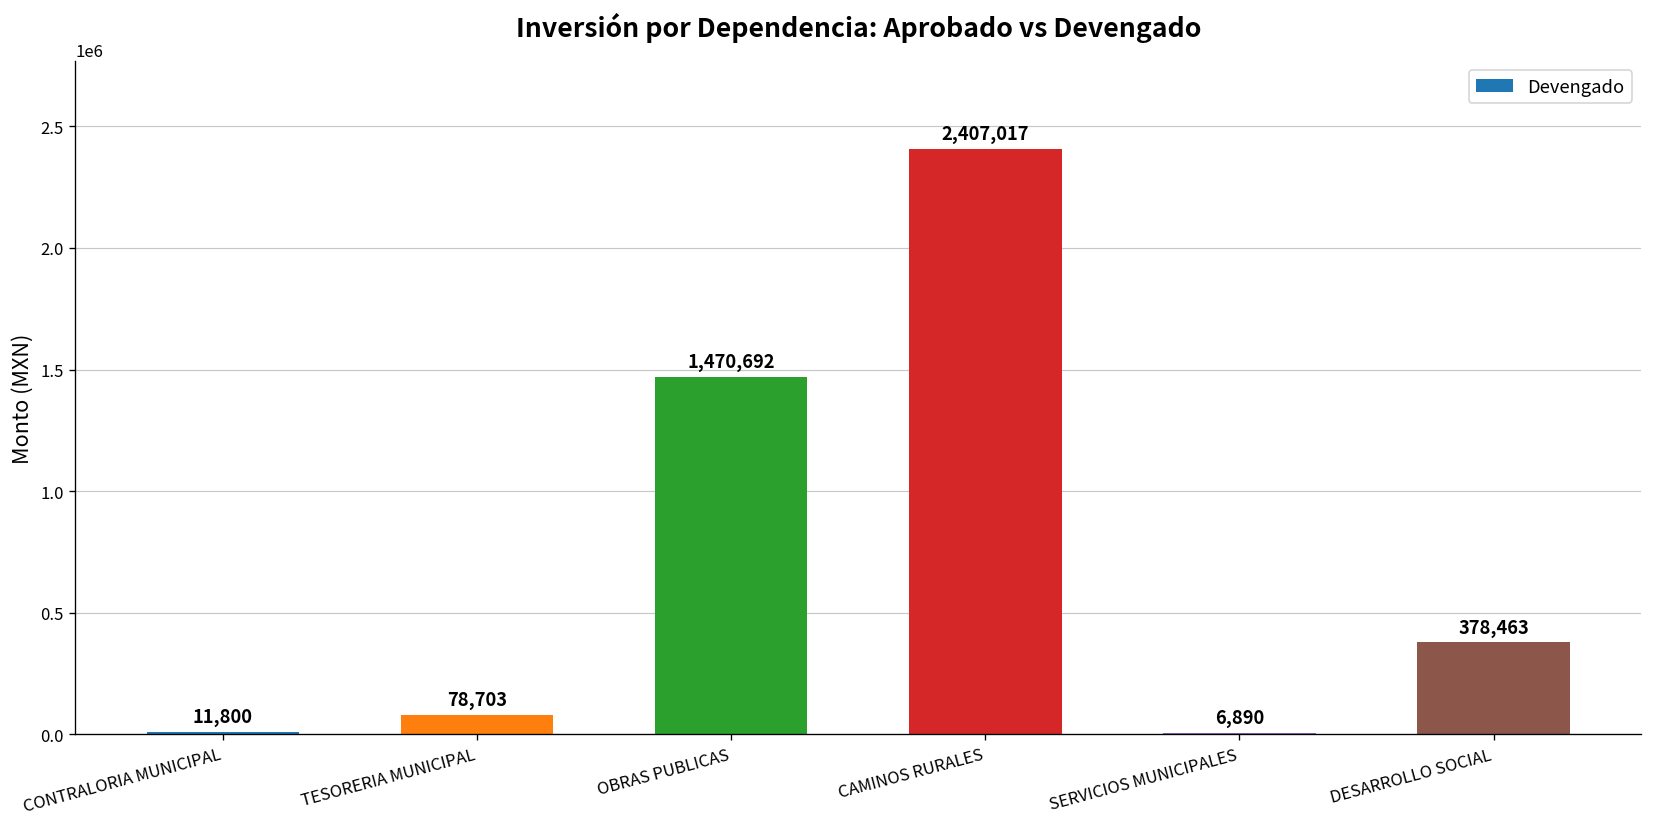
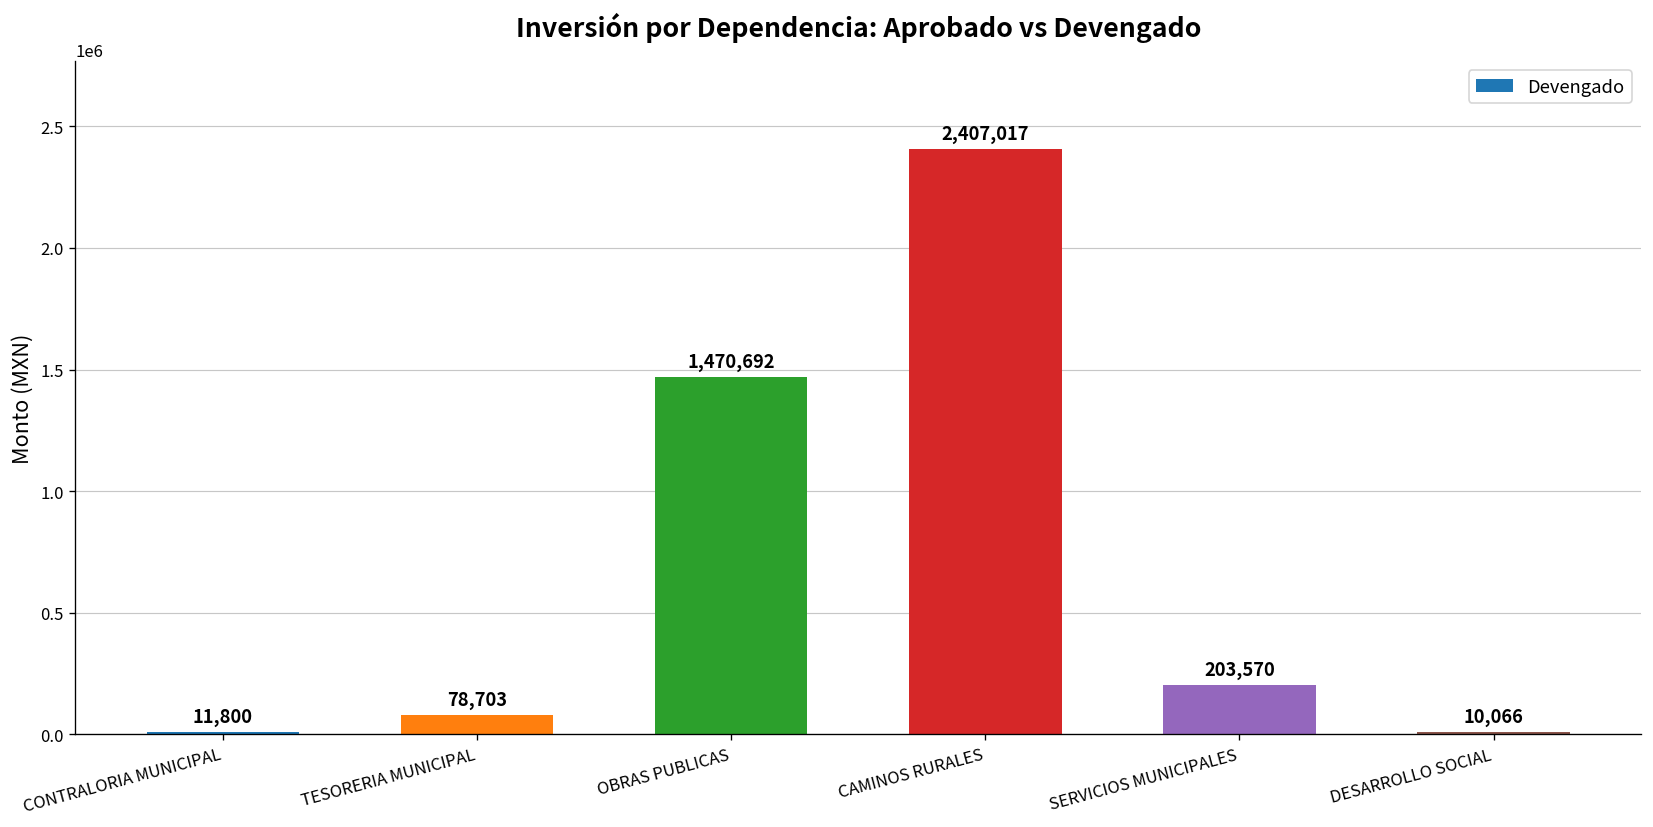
SERVICIOS MUNICIPALES: 6,890 -> 203,570
DESARROLLO SOCIAL: 378,463 -> 10,066
